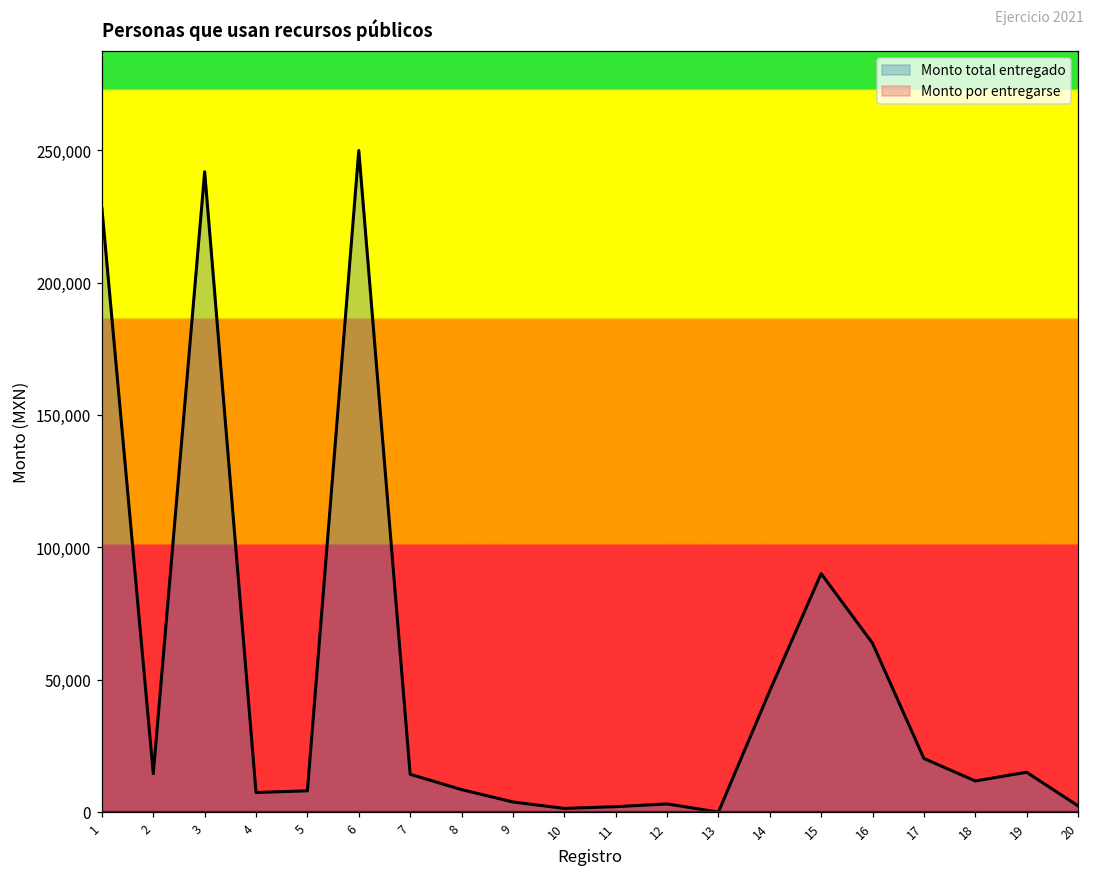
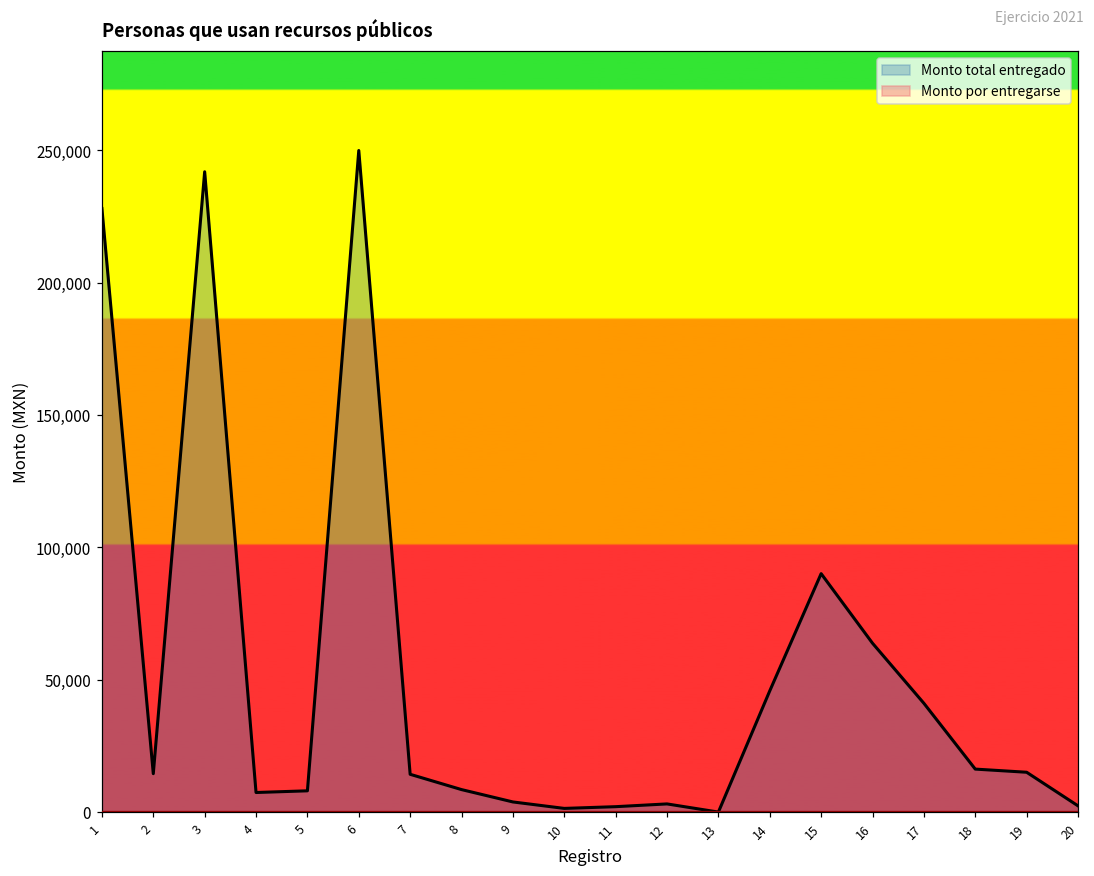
Monto total entregado, 17: 20,000 -> 41,000
Monto total entregado, 18: 12,000 -> 16,000
